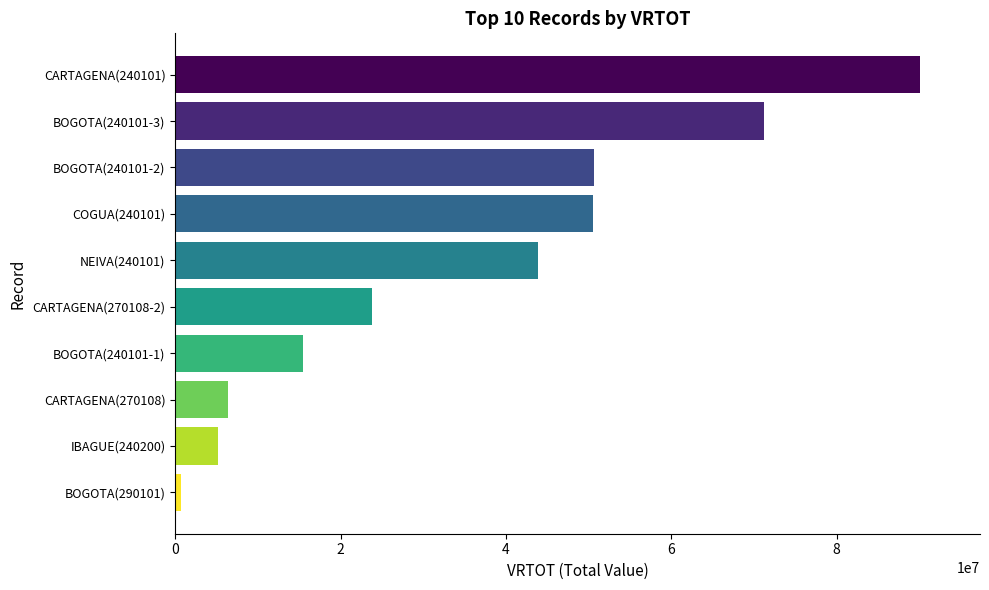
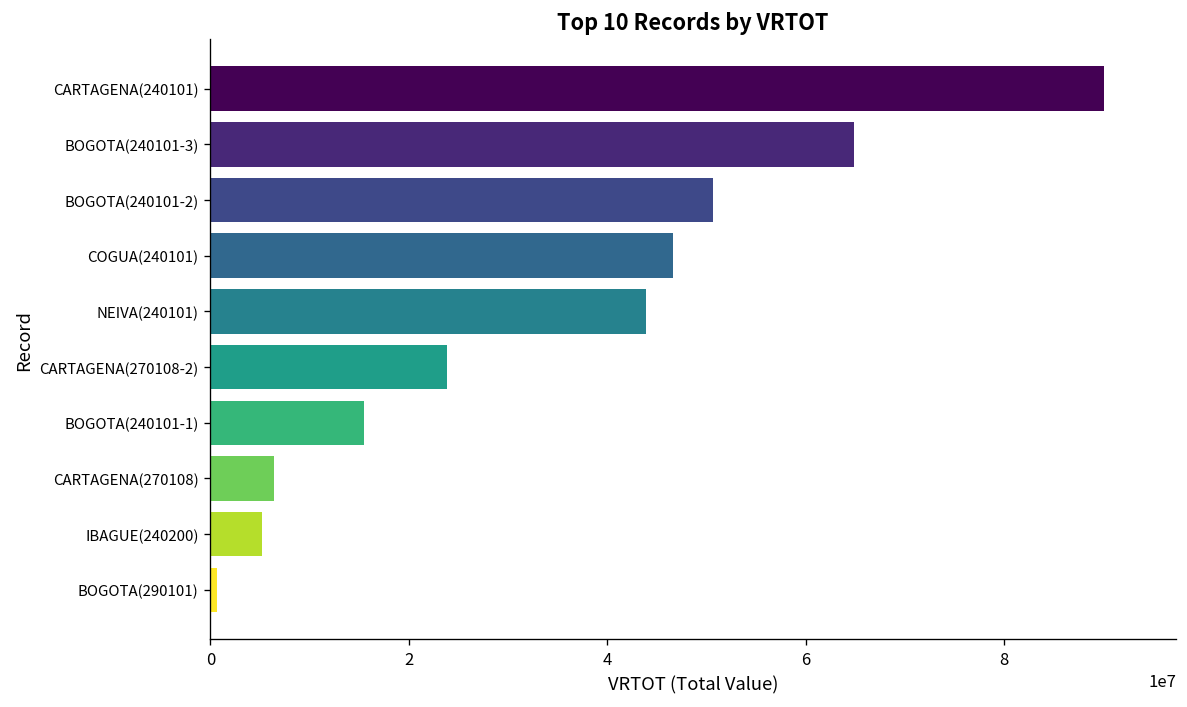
BOGOTA(240101-3): 71000000 -> 65000000
COGUA(240101): 51000000 -> 47000000
